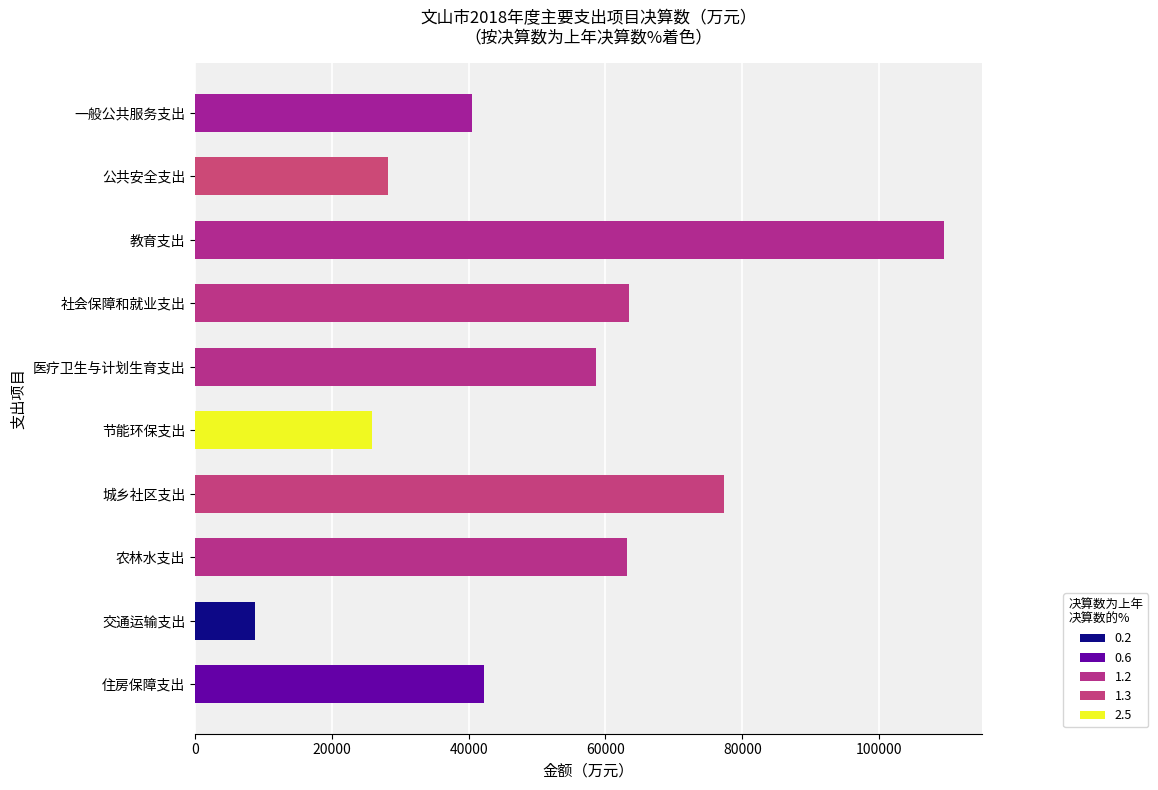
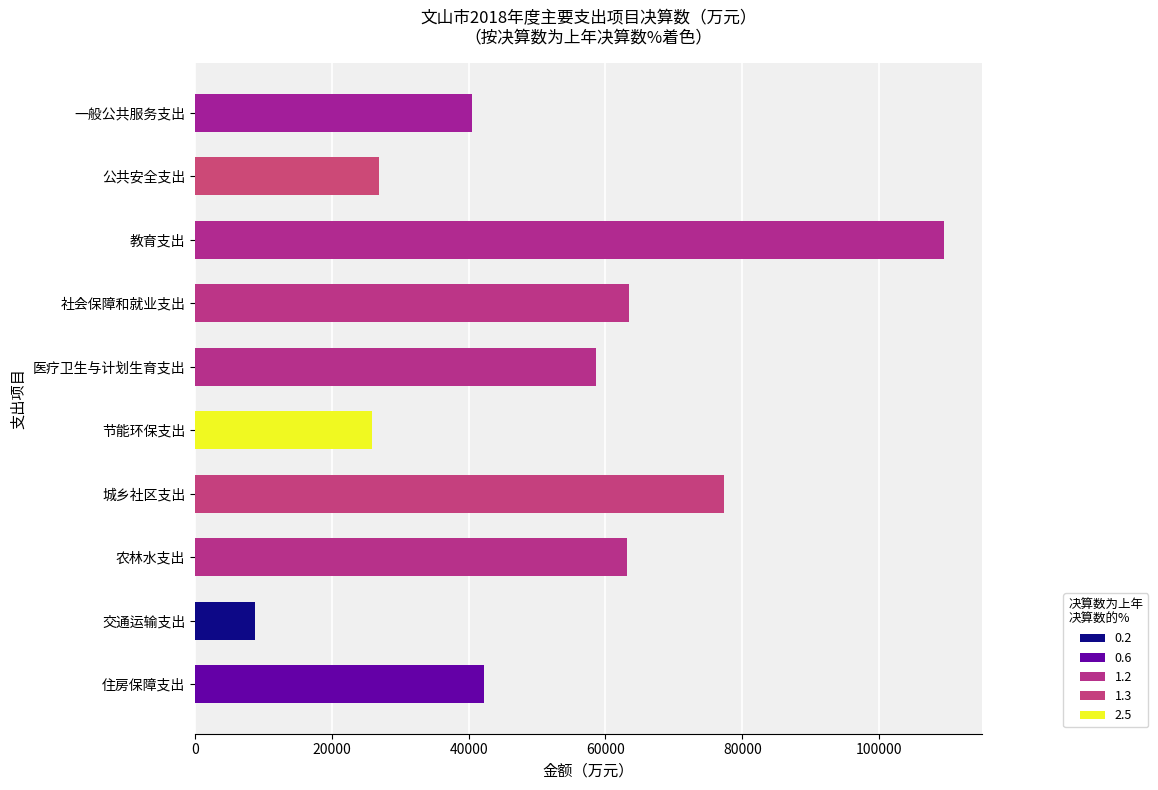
公共安全支出: 28000 -> 27000
